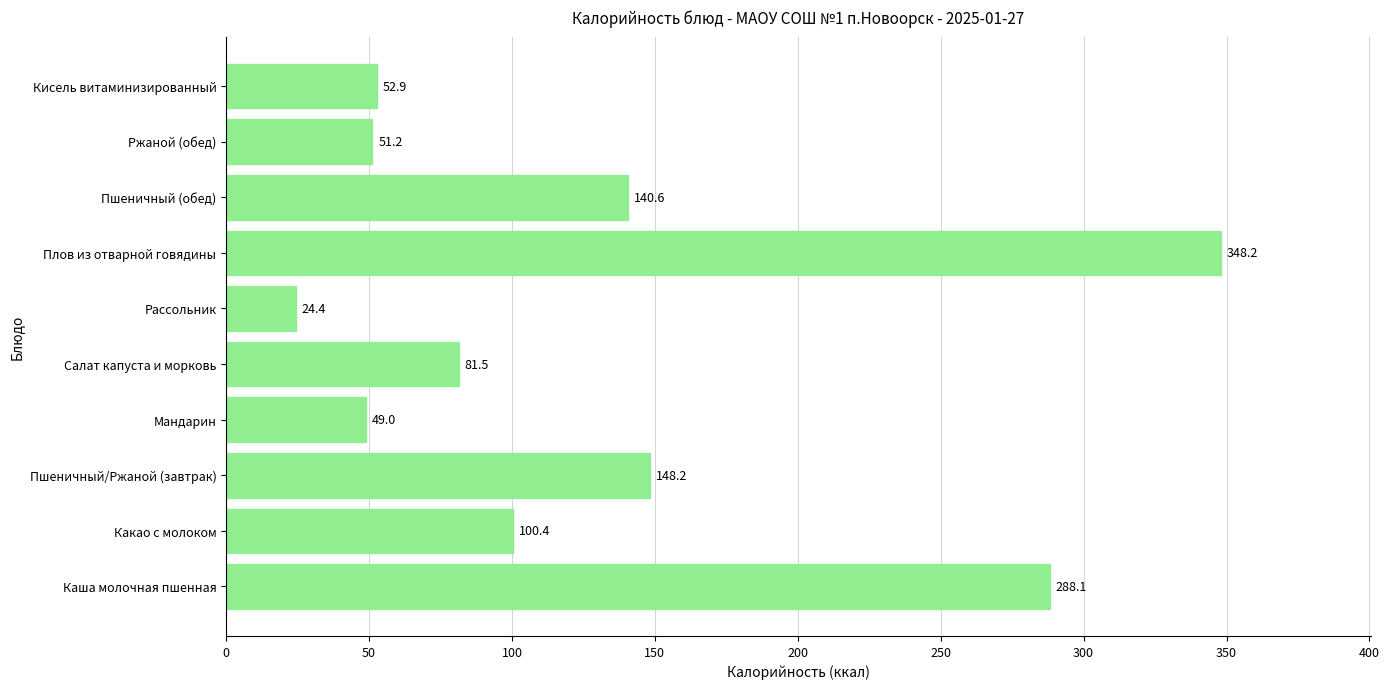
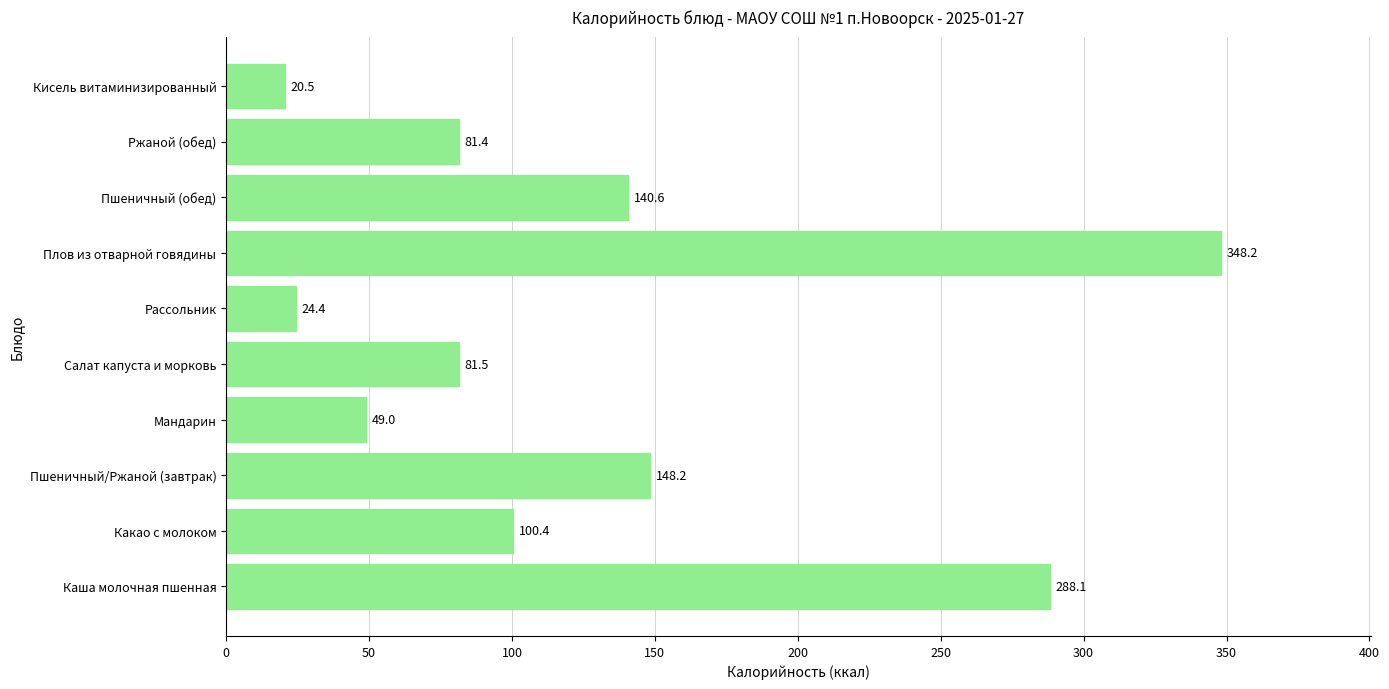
Кисель витаминизированный: 52.9 -> 20.5
Ржаной (обед): 51.2 -> 81.4
